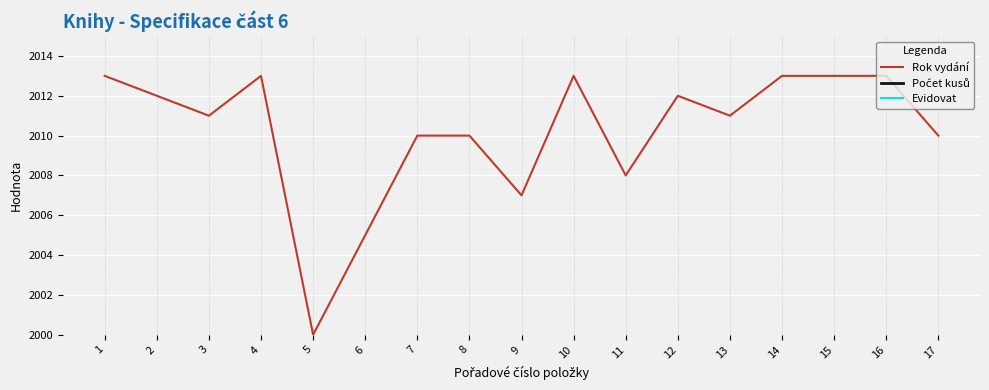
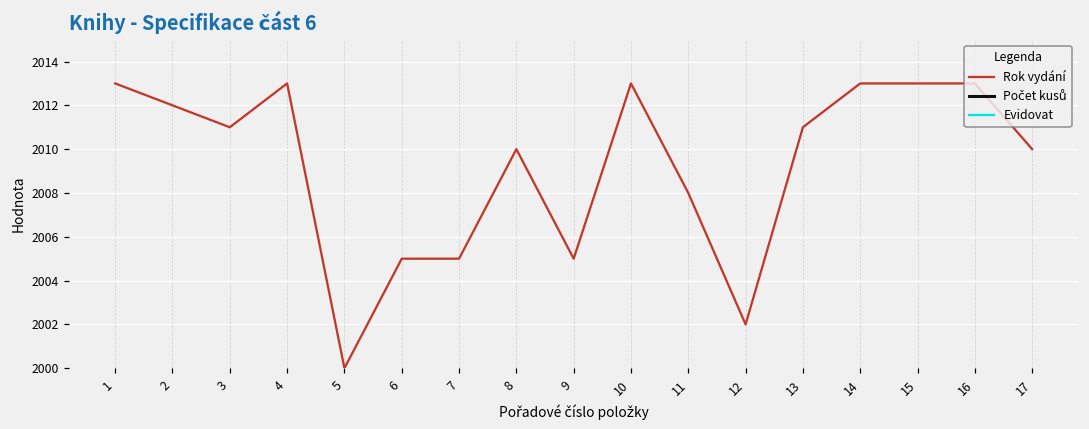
Rok vydání, 7: 2010 -> 2005
Rok vydání, 9: 2007 -> 2005
Rok vydání, 12: 2012 -> 2002
